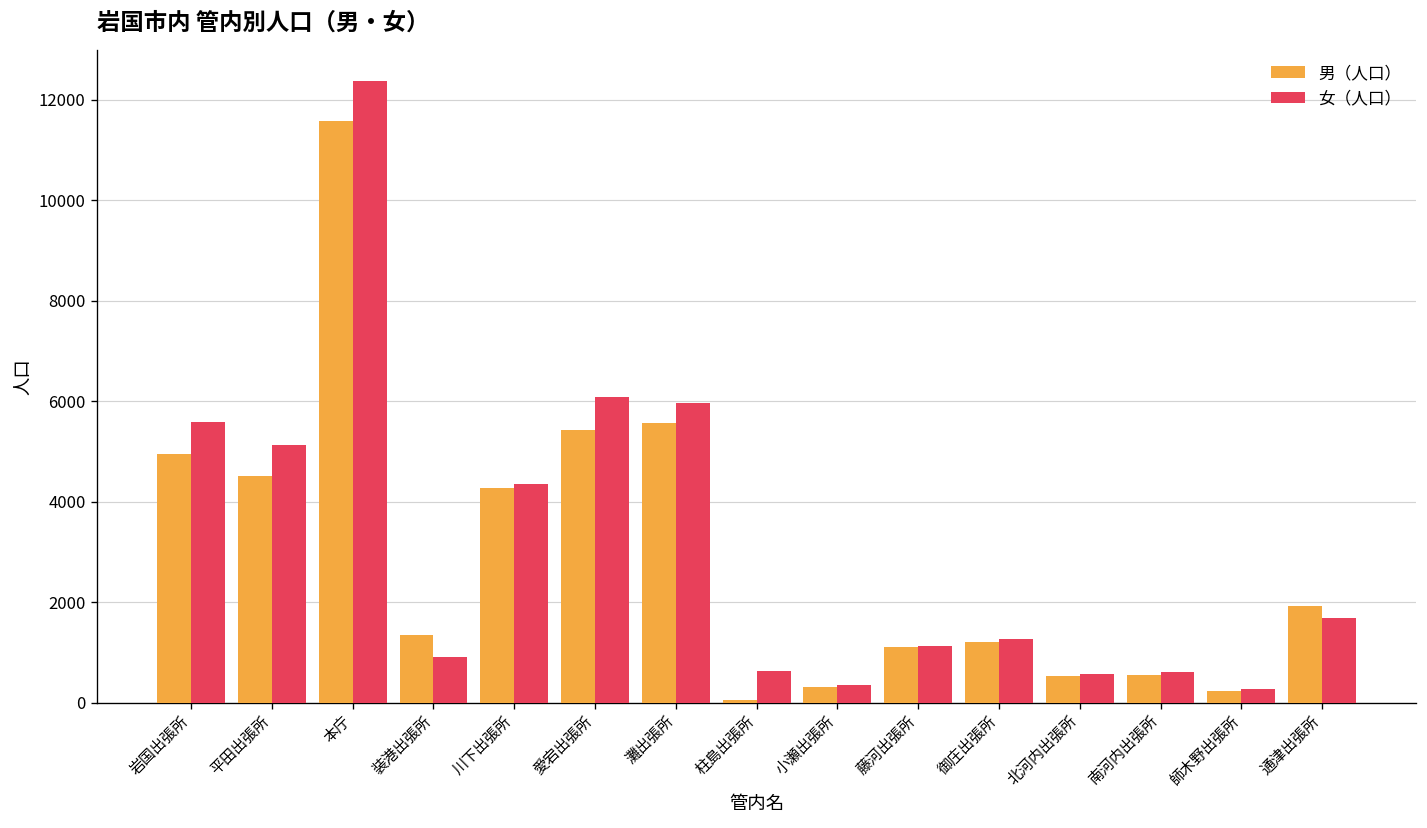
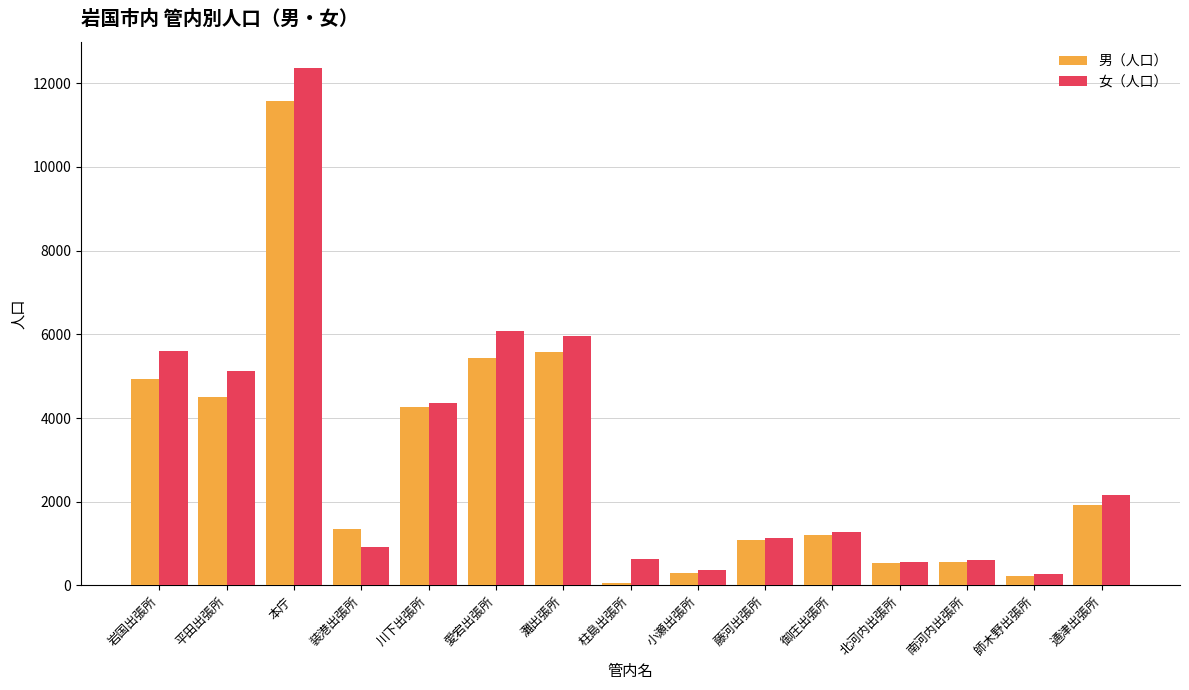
女（人口）, 通津出張所: 1700 -> 2200
